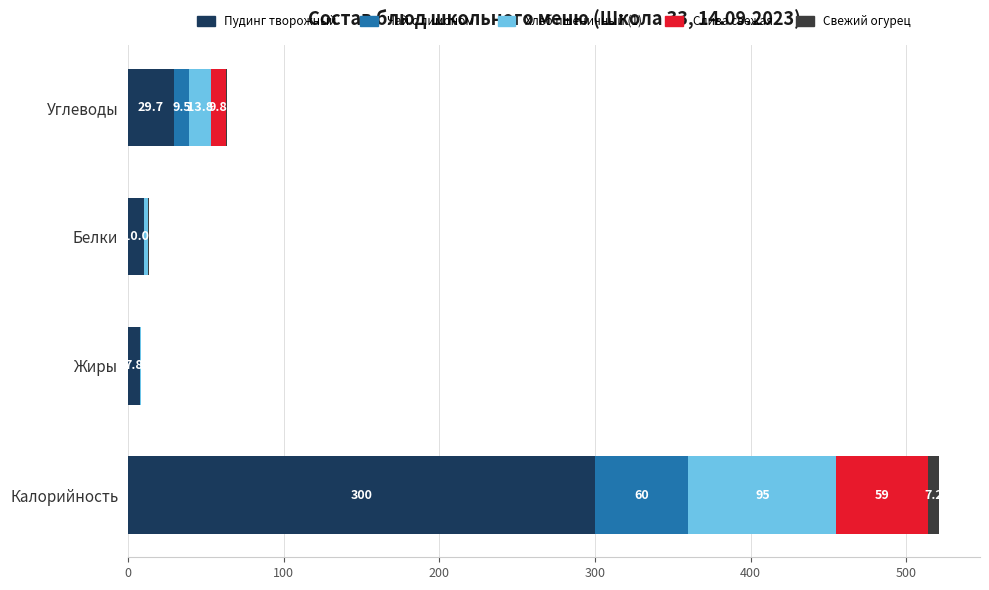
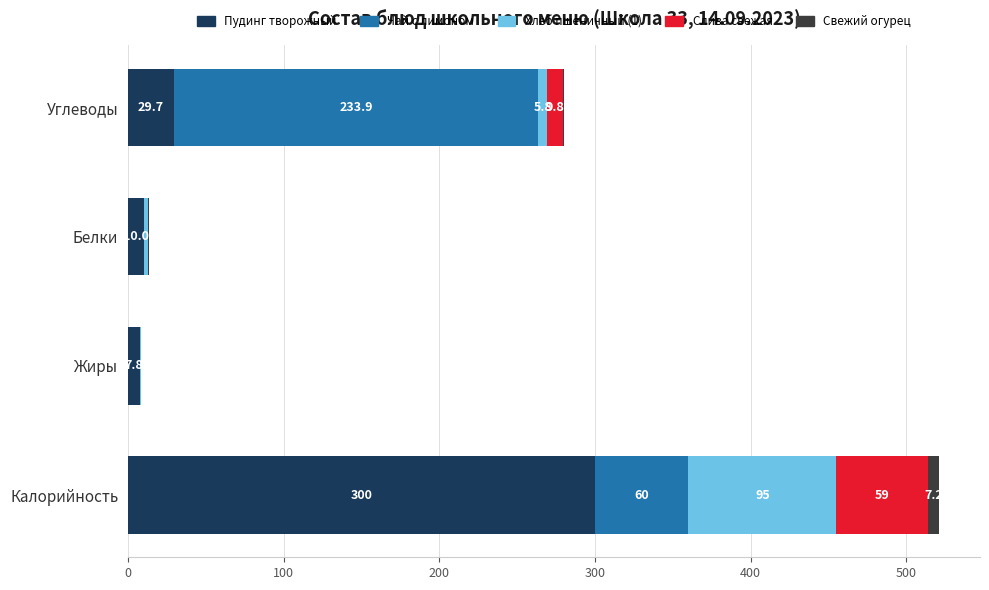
Чай с лимоном, Углеводы: 9.5 -> 233.9
Хлеб пшеничный (1), Углеводы: 13.8 -> 5.8
